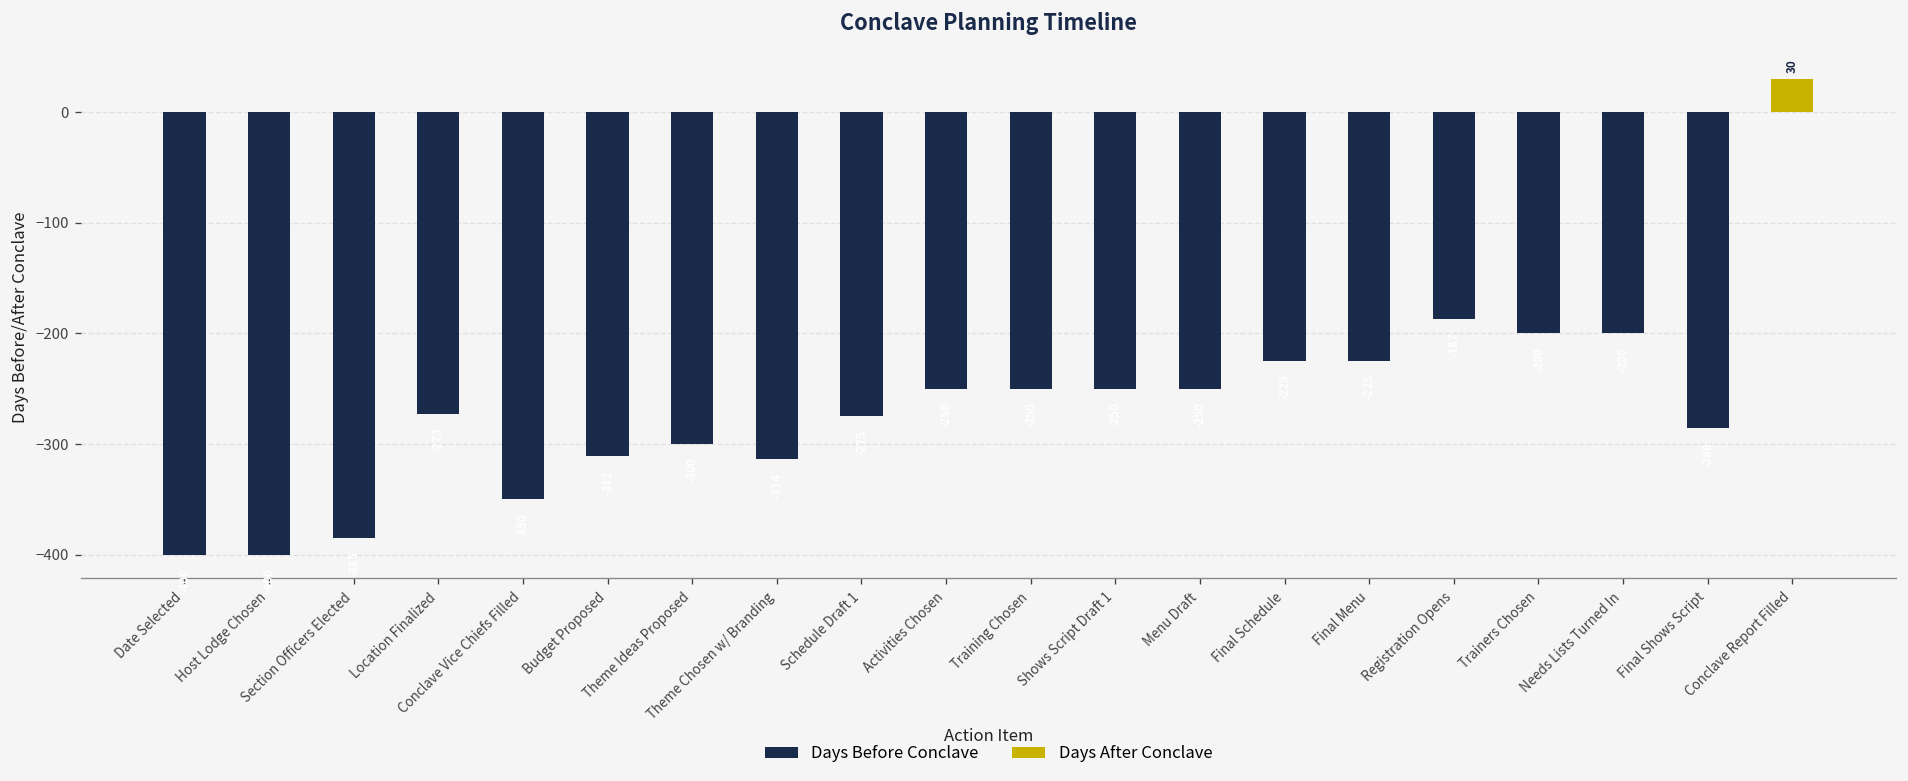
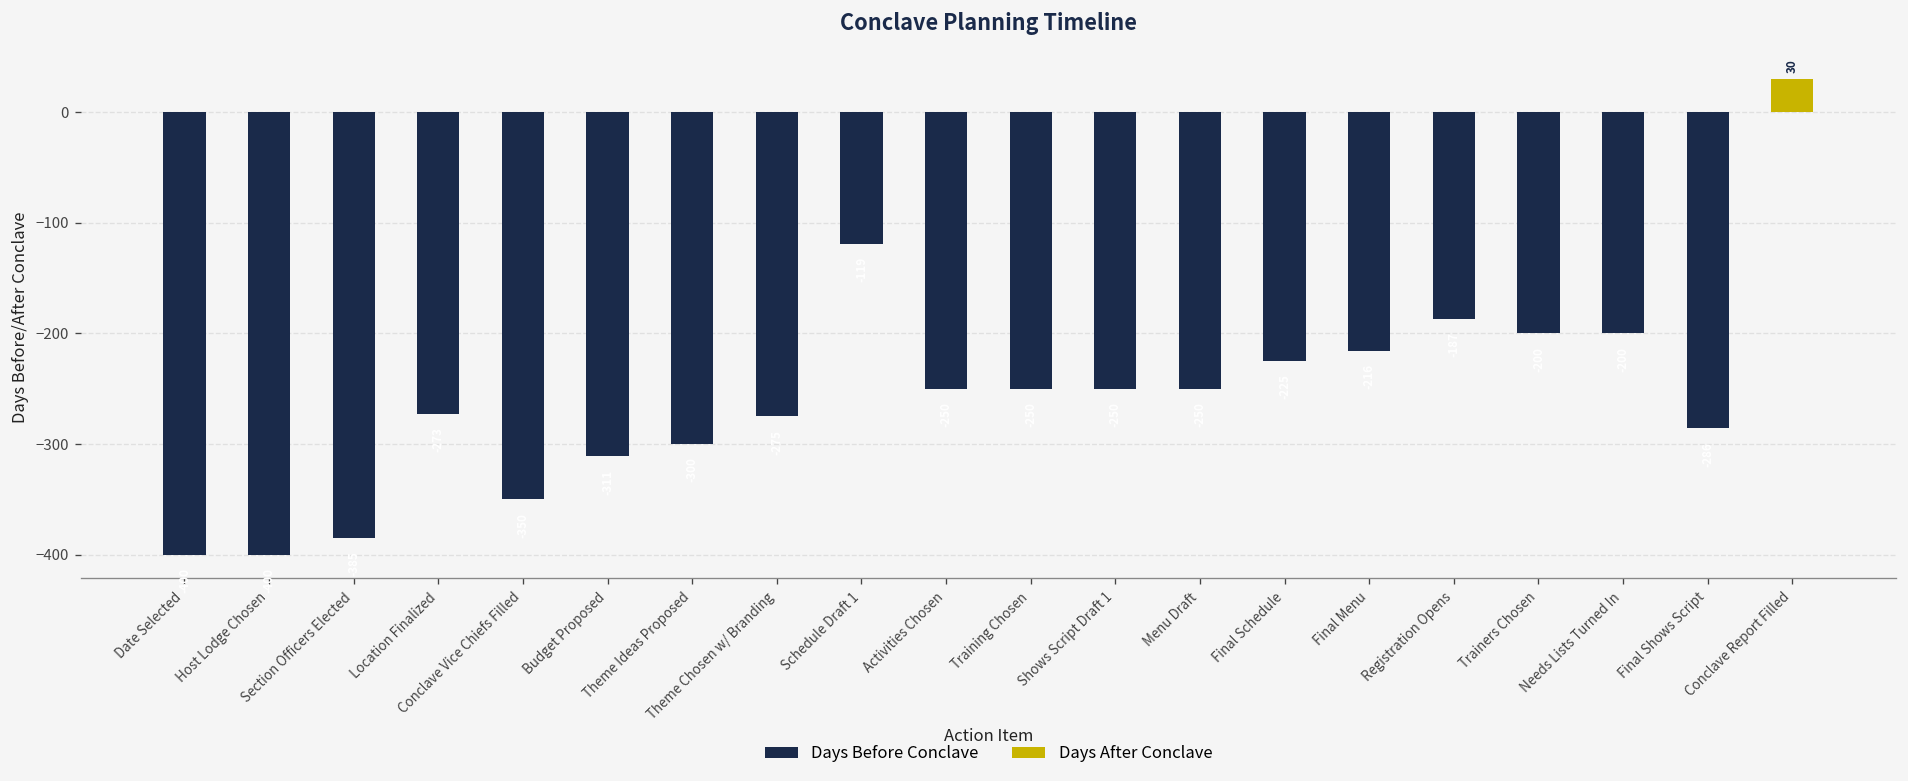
Theme Chosen w/ Branding: -310 -> -280
Schedule Draft 1: -280 -> -120
Final Menu: -230 -> -220
